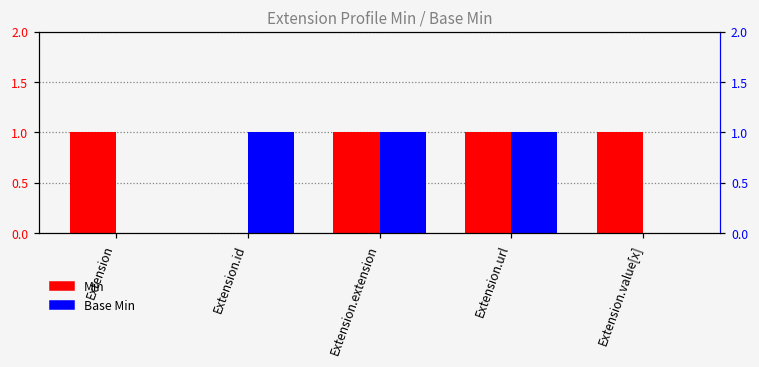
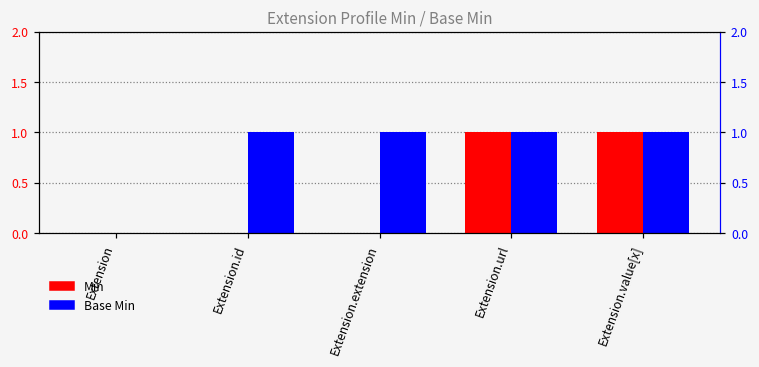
Min, Extension: 1 -> 0
Min, Extension.extension: 1 -> 0
Base Min, Extension.value[x]: 0 -> 1
